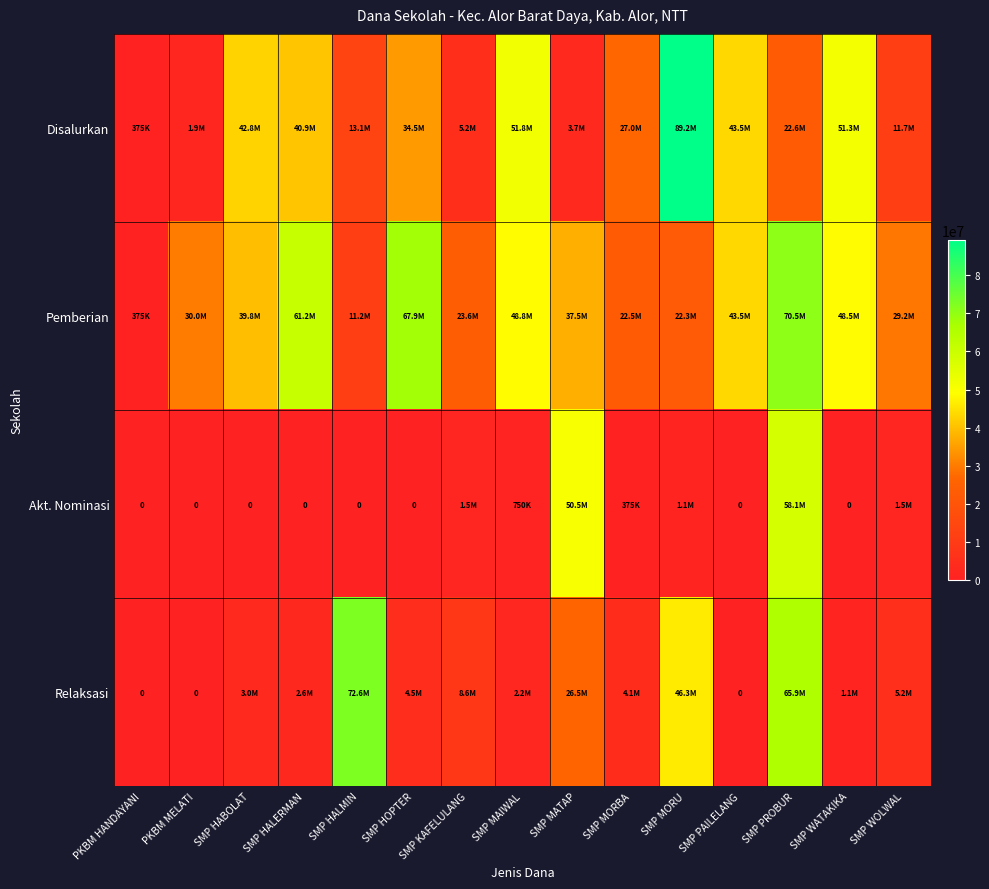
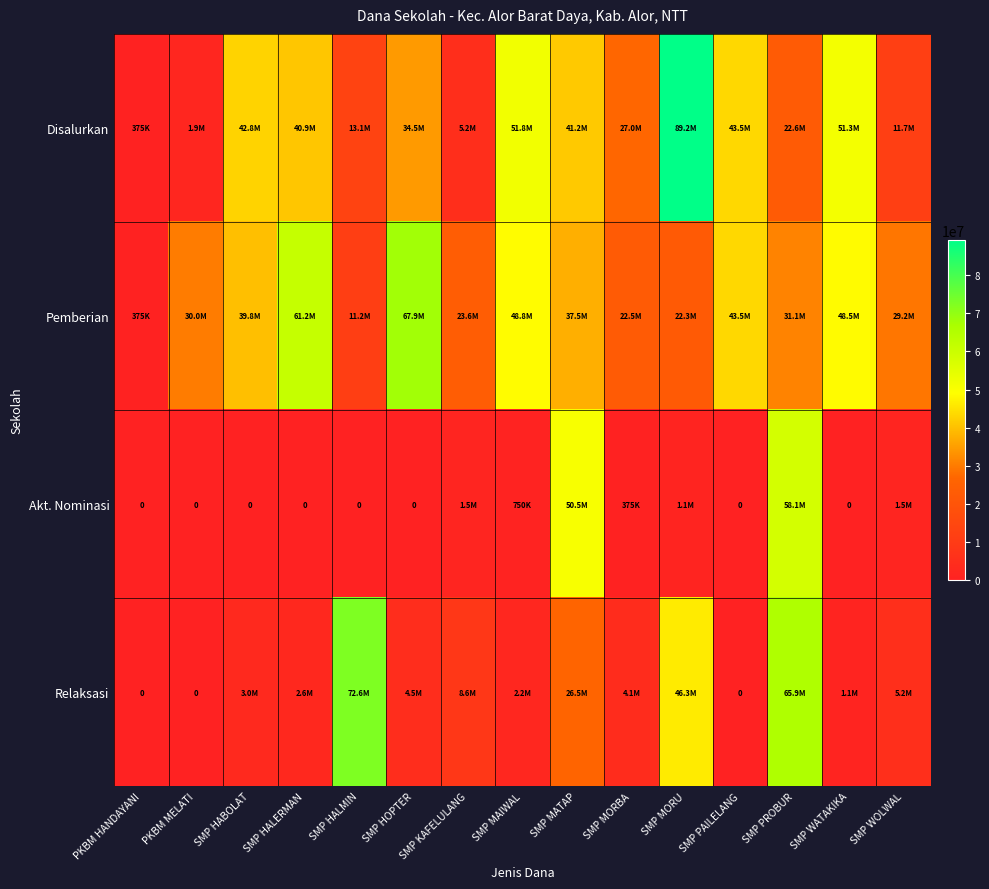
Disalurkan, SMP MATAP: 3.7M -> 41.2M
Pemberian, SMP PROBUR: 70.5M -> 31.1M
